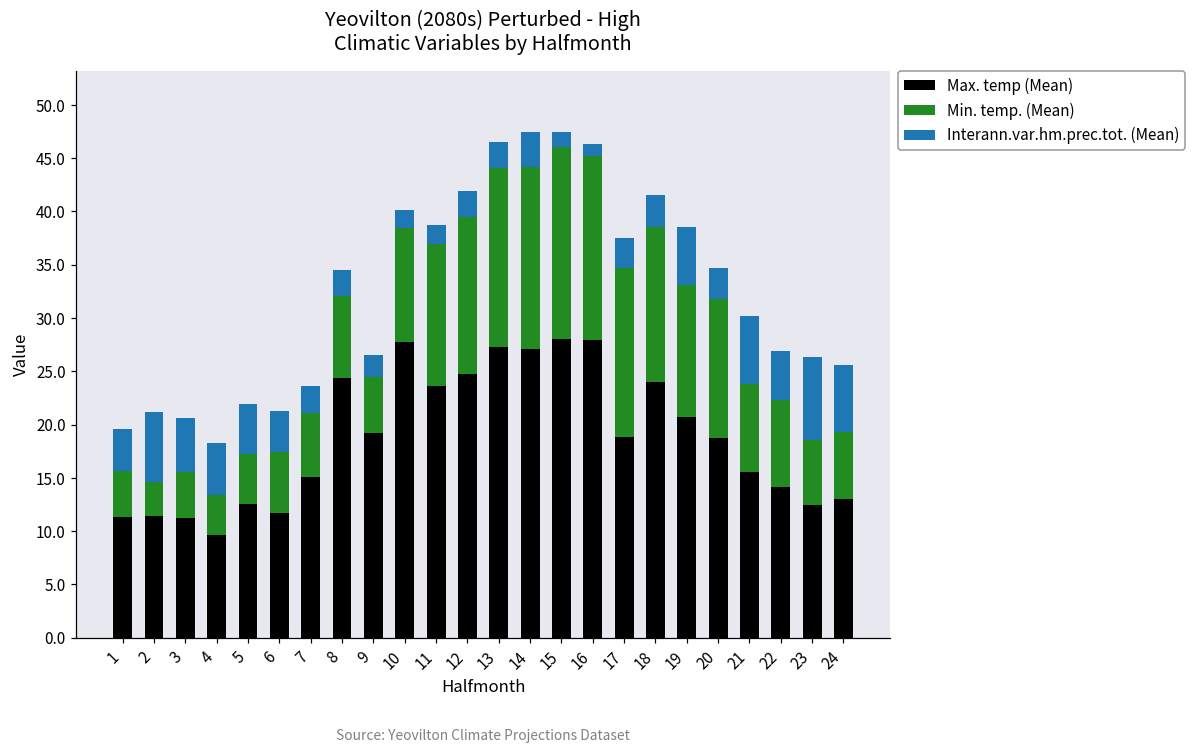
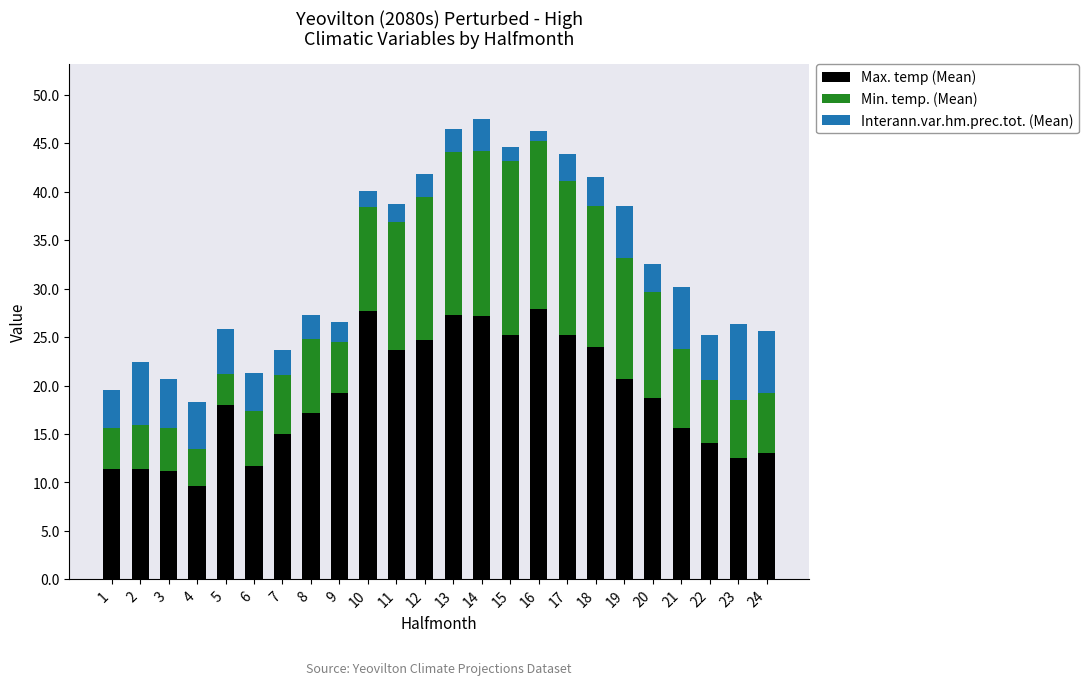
Min. temp. (Mean), 2: 3 -> 5
Max. temp (Mean), 5: 13 -> 18
Min. temp. (Mean), 5: 5 -> 3
Max. temp (Mean), 8: 24 -> 17
Max. temp (Mean), 15: 28 -> 25
Max. temp (Mean), 17: 19 -> 25
Min. temp. (Mean), 20: 13 -> 11
Min. temp. (Mean), 22: 8 -> 6
